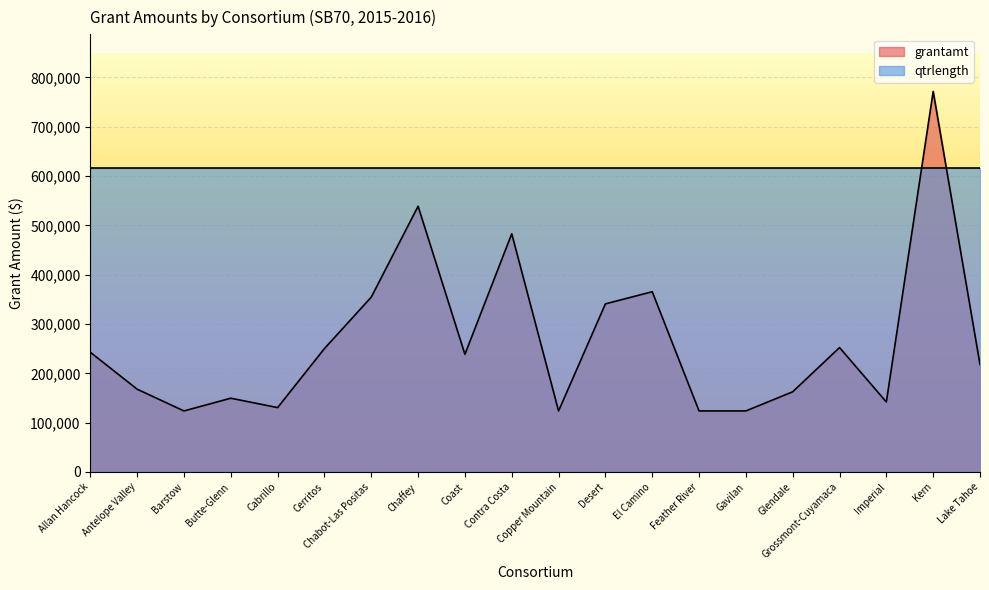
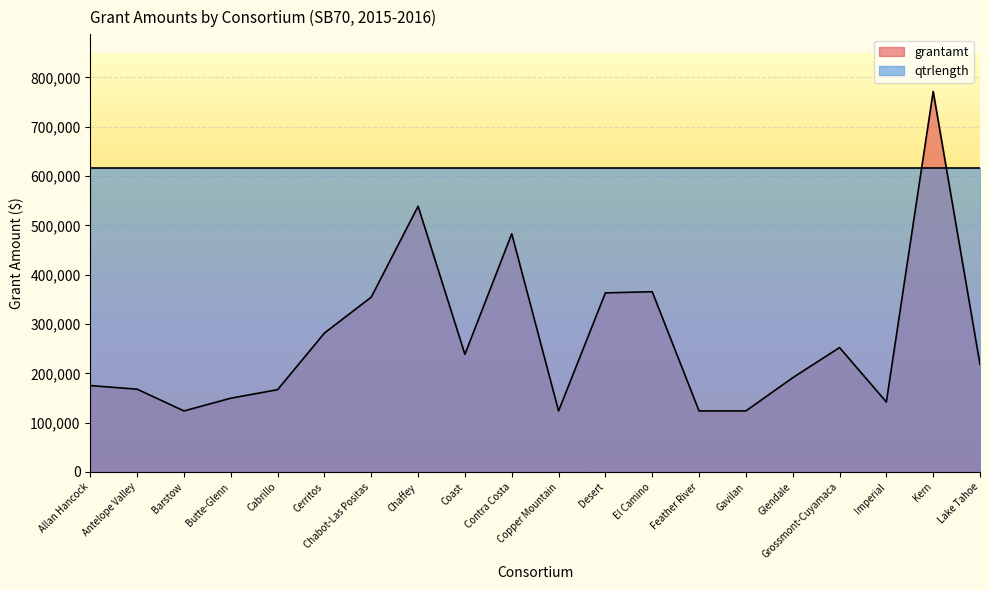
grantamt, Allan Hancock: 240,000 -> 180,000
grantamt, Cabrillo: 130,000 -> 170,000
grantamt, Cerritos: 250,000 -> 280,000
grantamt, Desert: 340,000 -> 360,000
grantamt, Glendale: 160,000 -> 190,000
